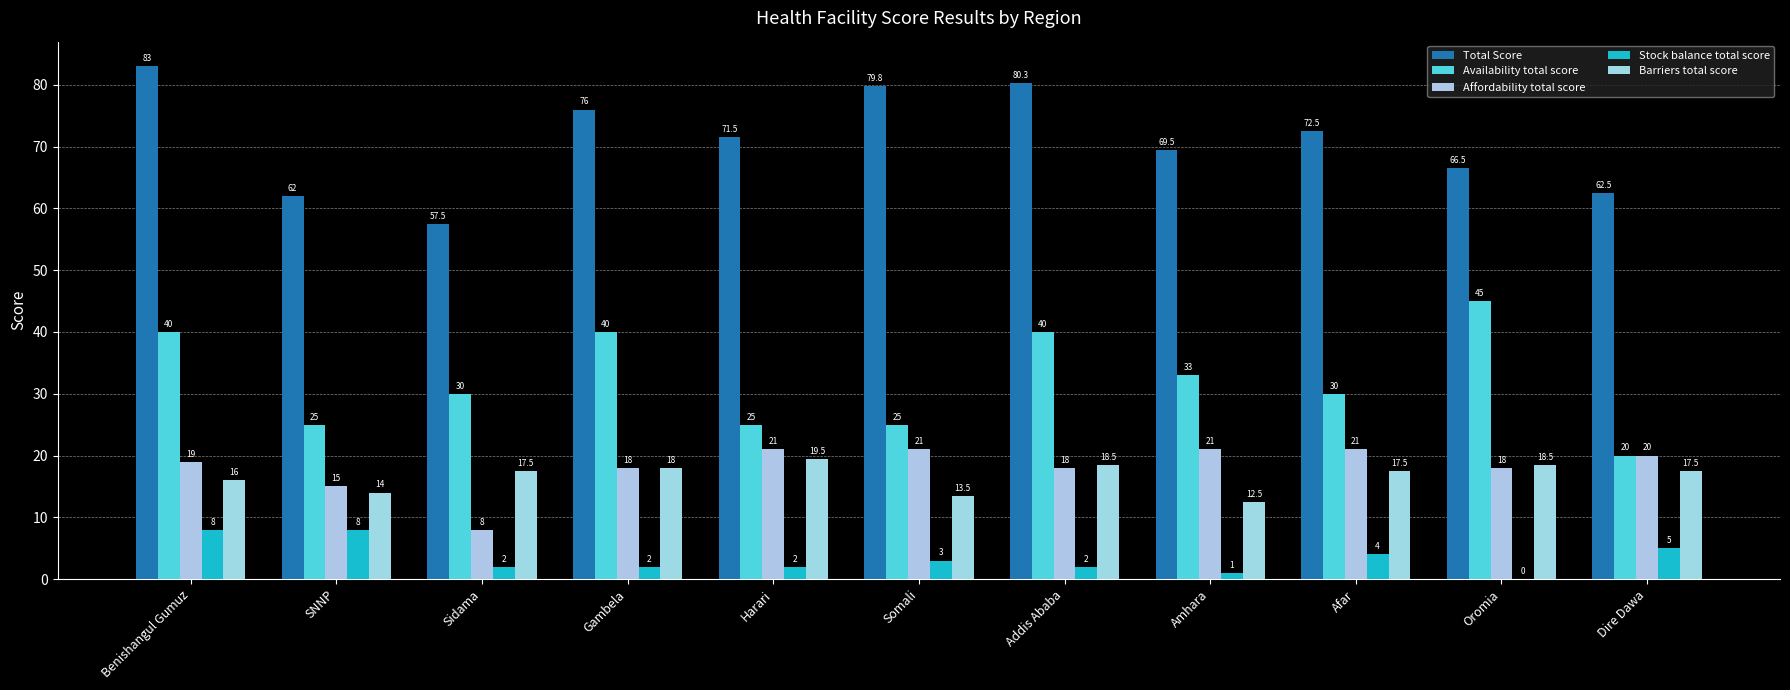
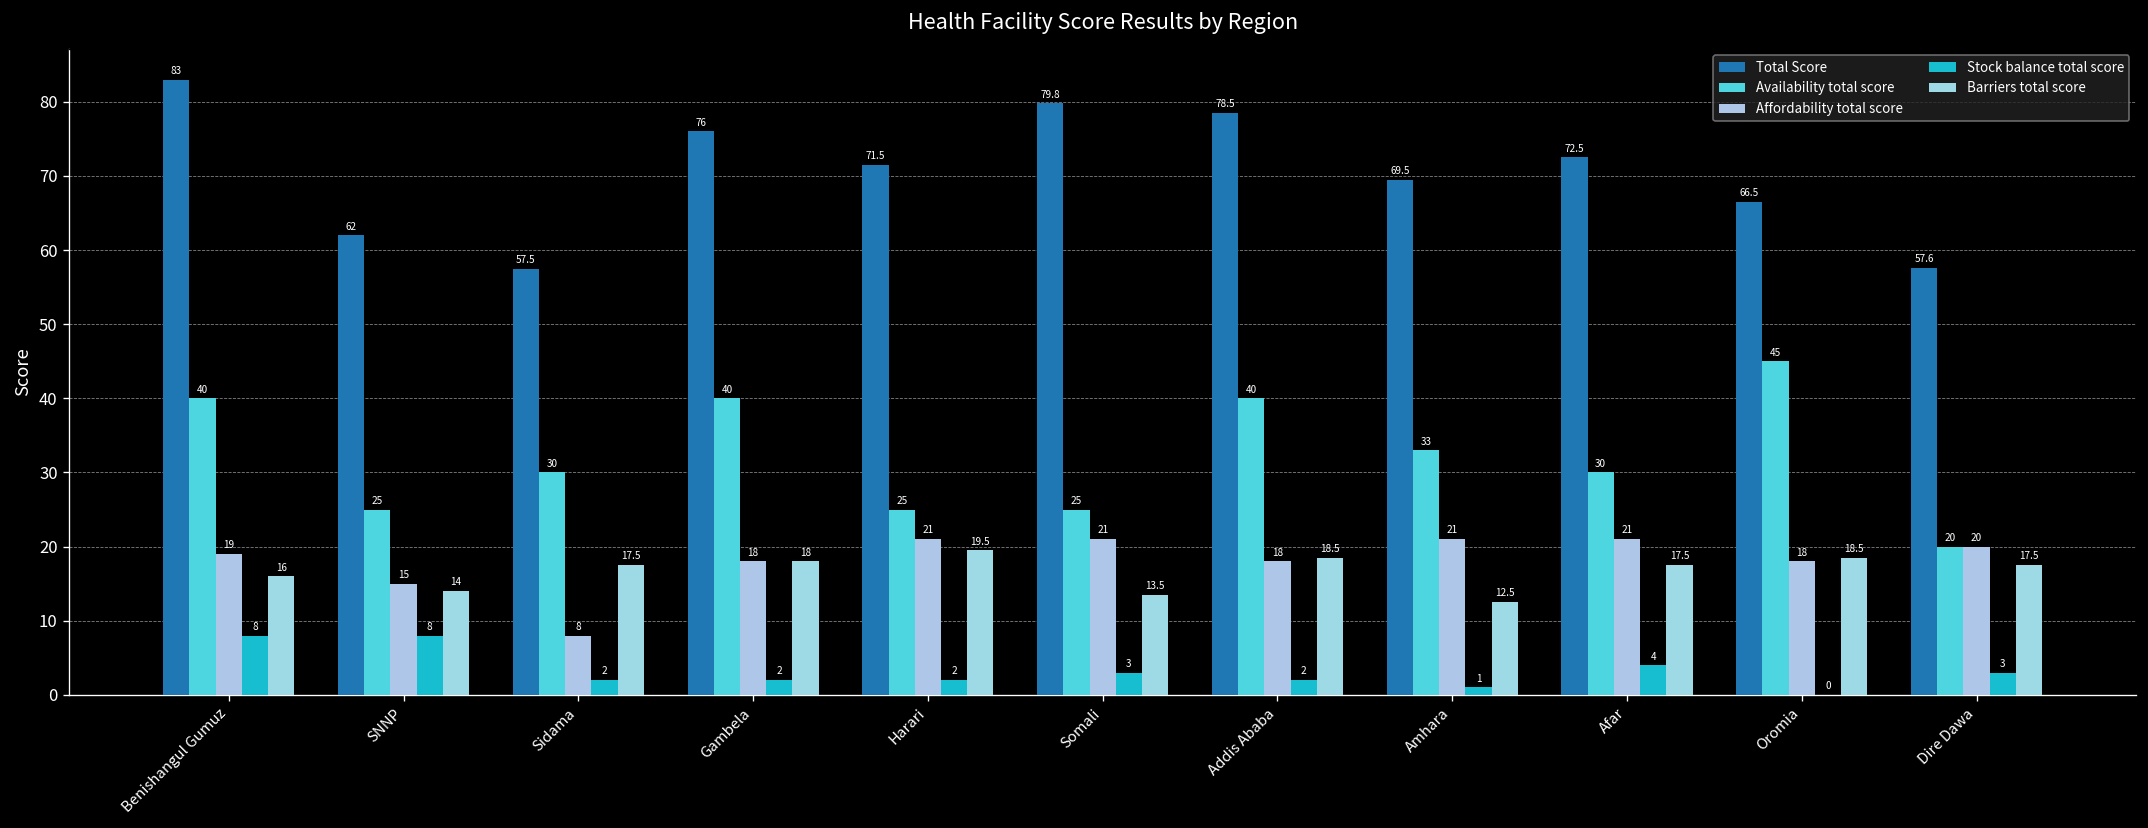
Total Score, Addis Ababa: 80.3 -> 78.5
Total Score, Dire Dawa: 62.5 -> 57.6
Stock balance total score, Dire Dawa: 5 -> 3
